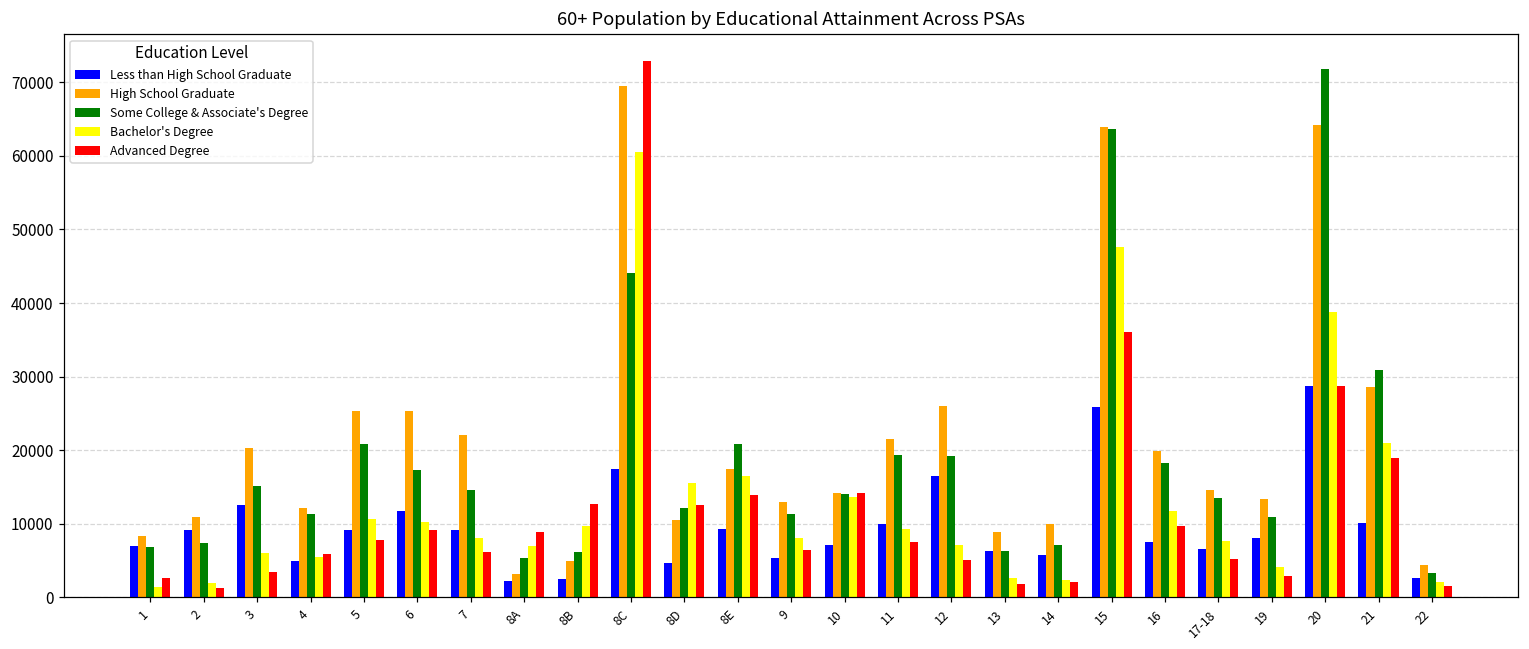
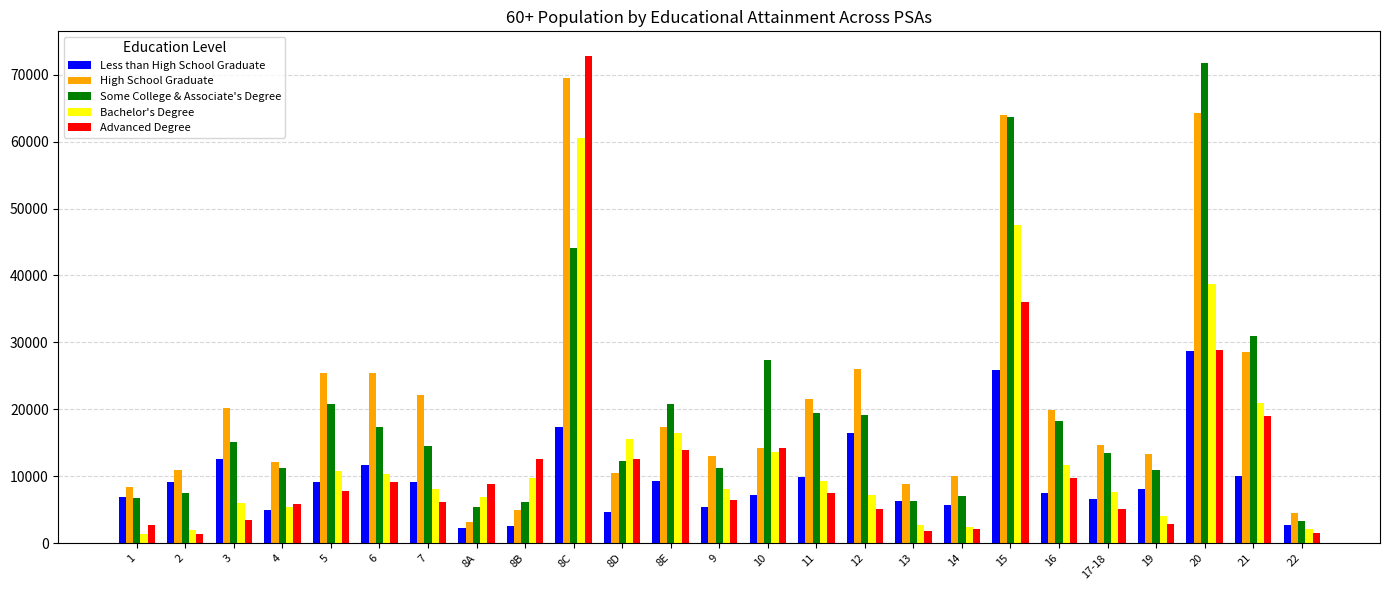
Some College & Associate's Degree, 10: 14000 -> 27000
